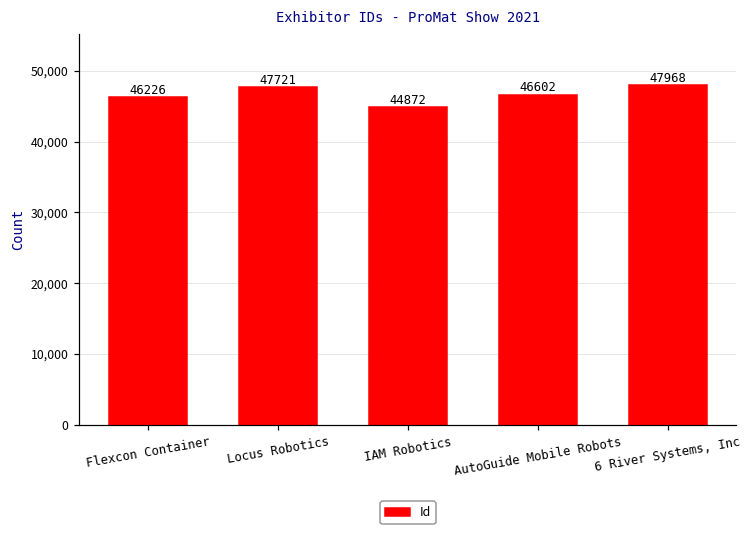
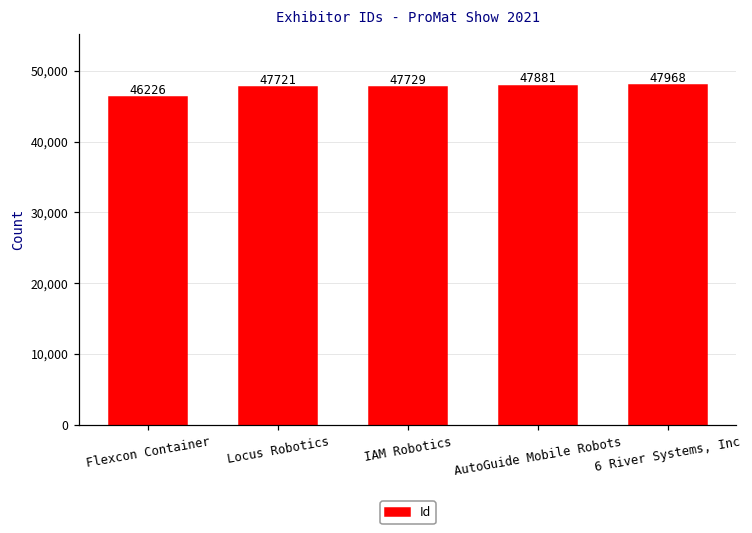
IAM Robotics: 44872 -> 47729
AutoGuide Mobile Robots: 46602 -> 47881
